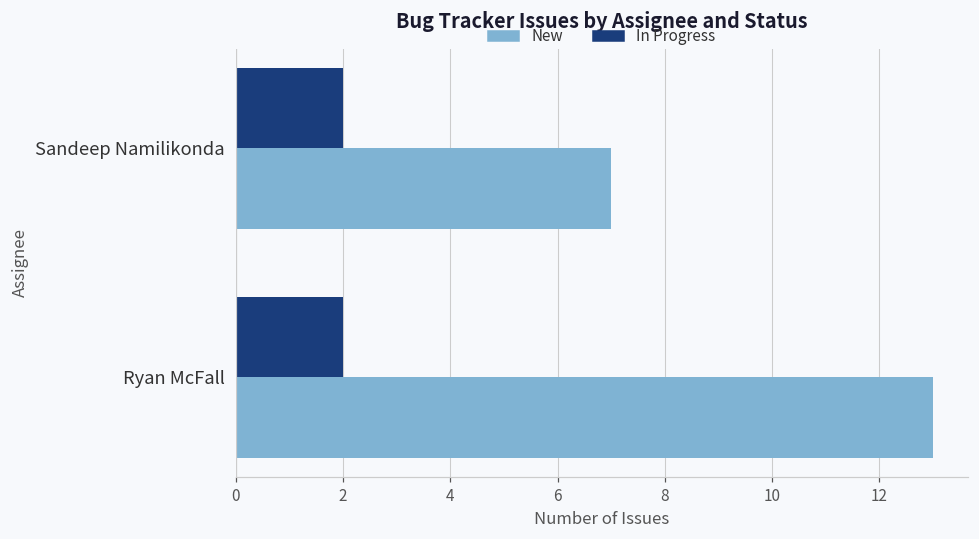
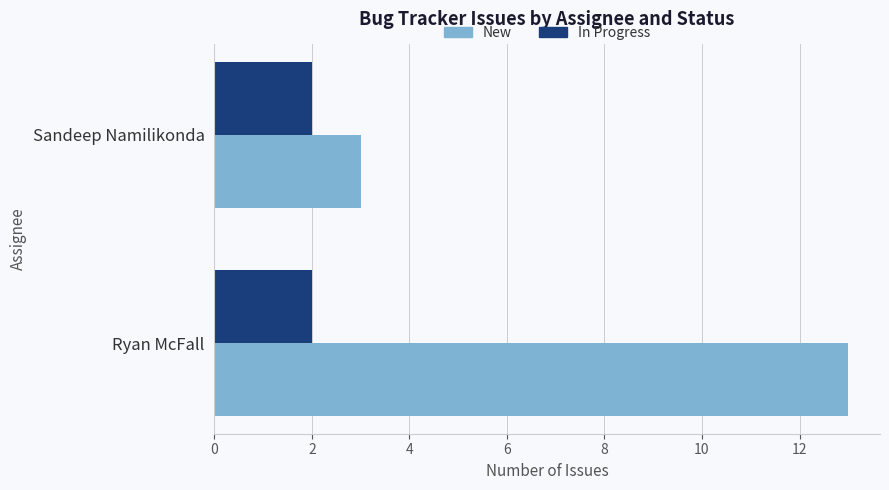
New, Sandeep Namilikonda: 7 -> 3
